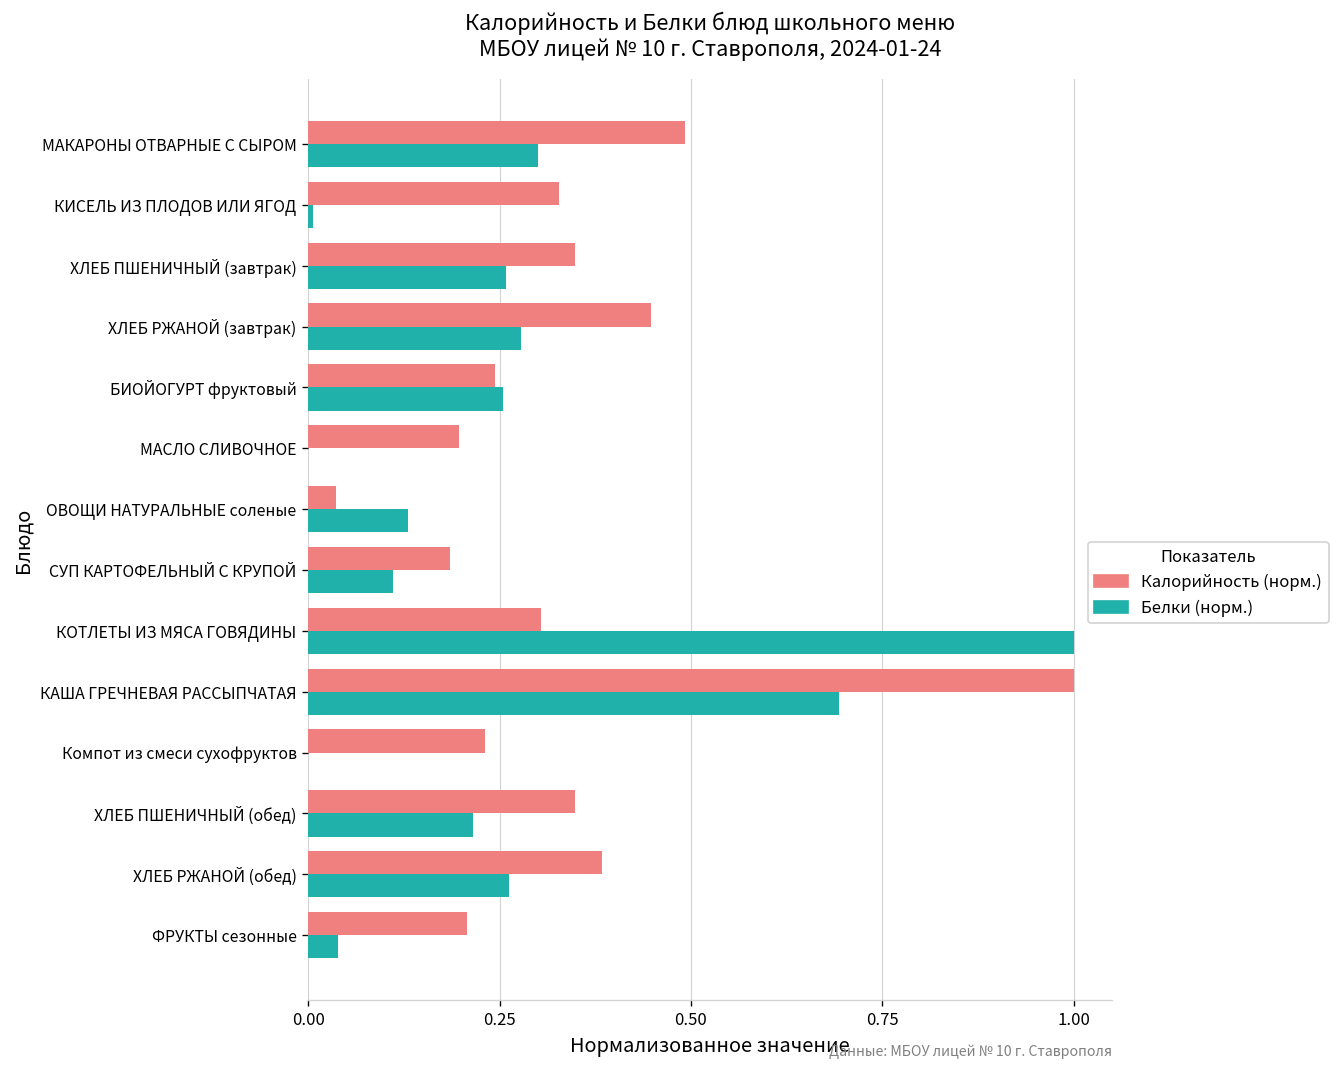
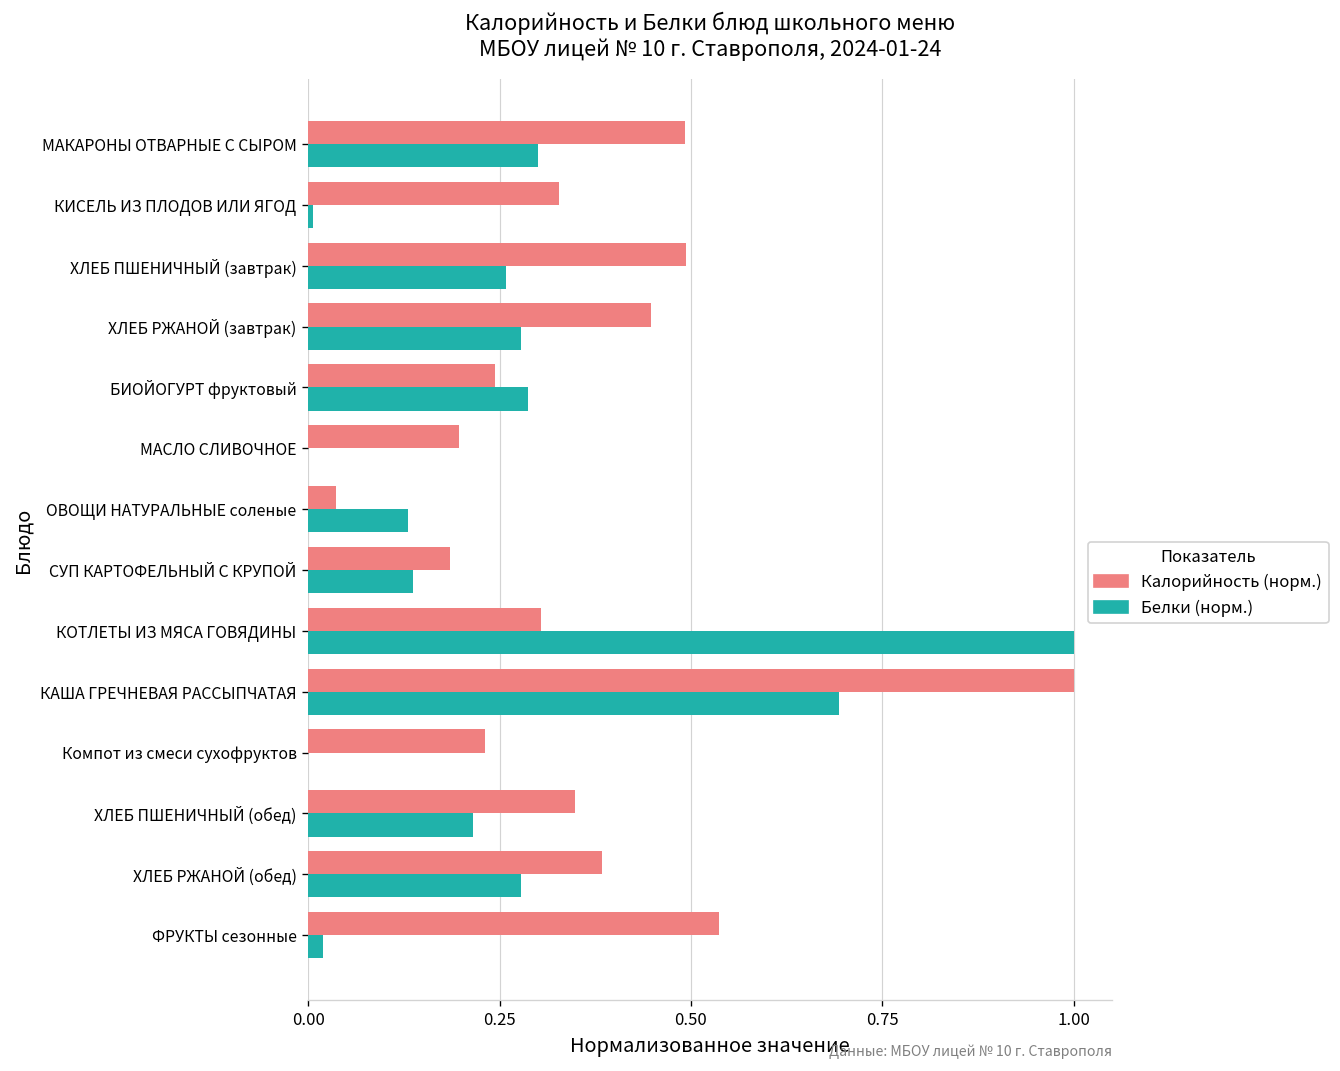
Калорийность (норм.), ХЛЕБ ПШЕНИЧНЫЙ (завтрак): 0.35 -> 0.49
Белки (норм.), БИОЙОГУРТ фруктовый: 0.25 -> 0.29
Белки (норм.), СУП КАРТОФЕЛЬНЫЙ С КРУПОЙ: 0.11 -> 0.14
Белки (норм.), ХЛЕБ РЖАНОЙ (обед): 0.26 -> 0.28
Калорийность (норм.), ФРУКТЫ сезонные: 0.21 -> 0.54
Белки (норм.), ФРУКТЫ сезонные: 0.04 -> 0.02
